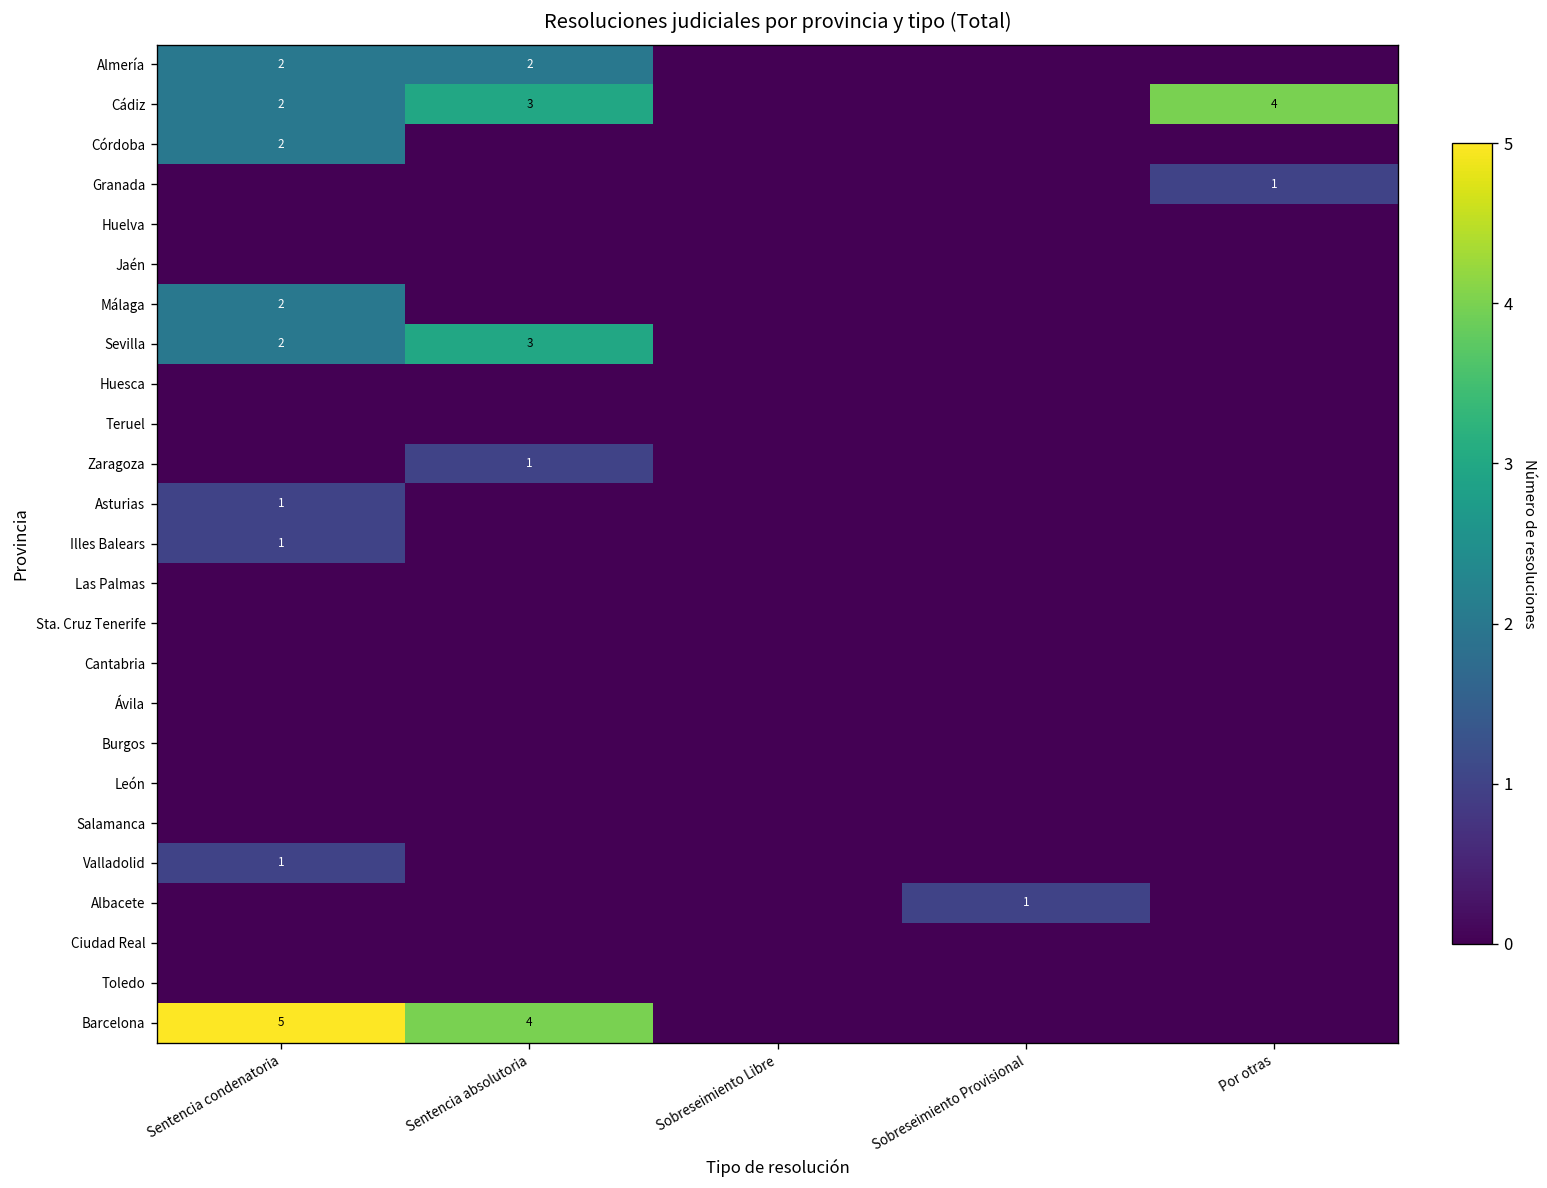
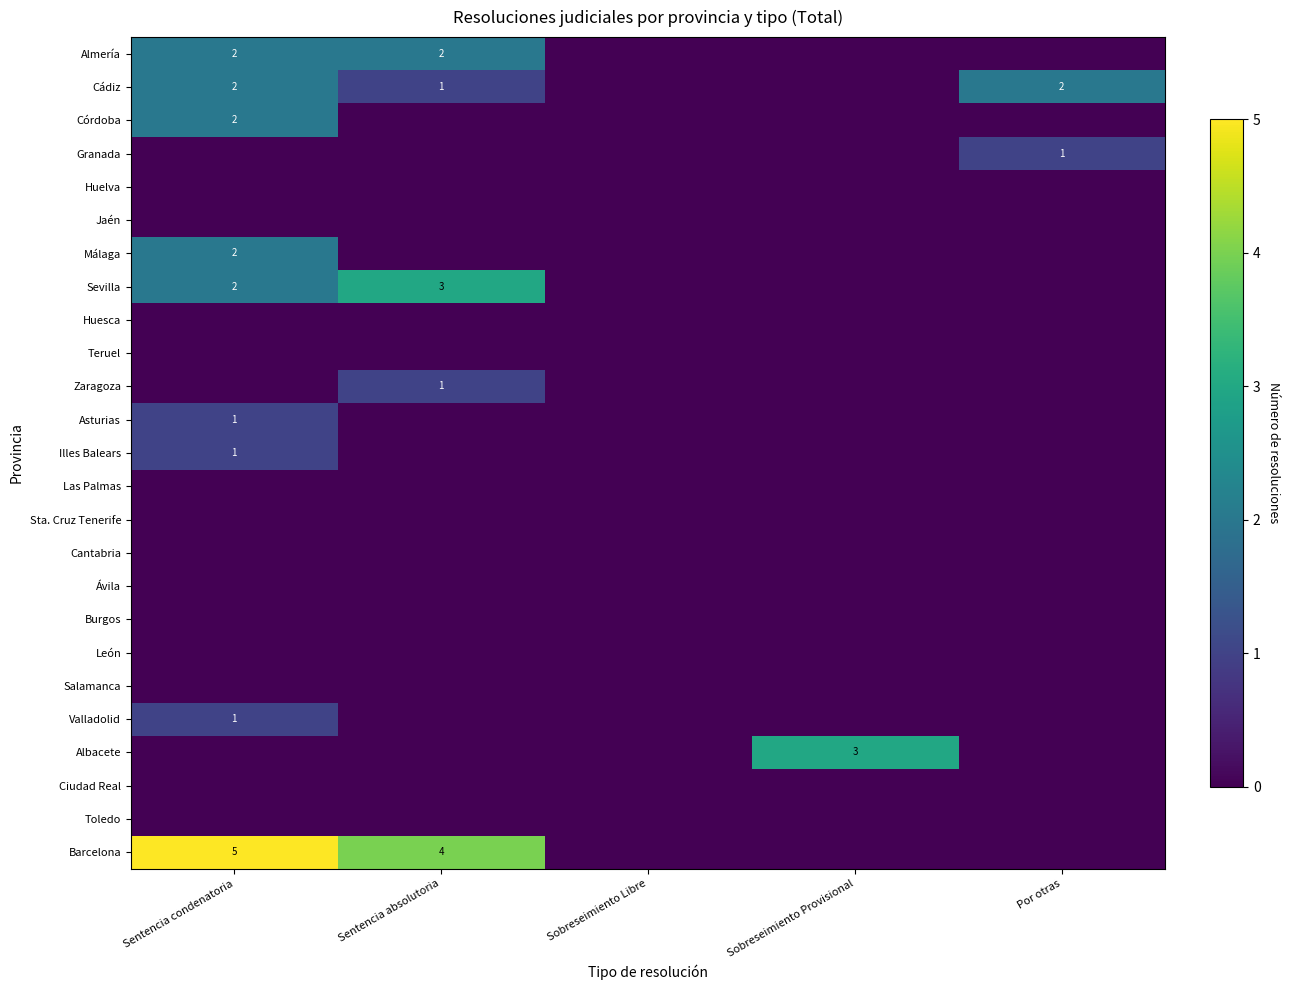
Cádiz, Sentencia absolutoria: 3 -> 1
Cádiz, Por otras: 4 -> 2
Albacete, Sobreseimiento Provisional: 1 -> 3
